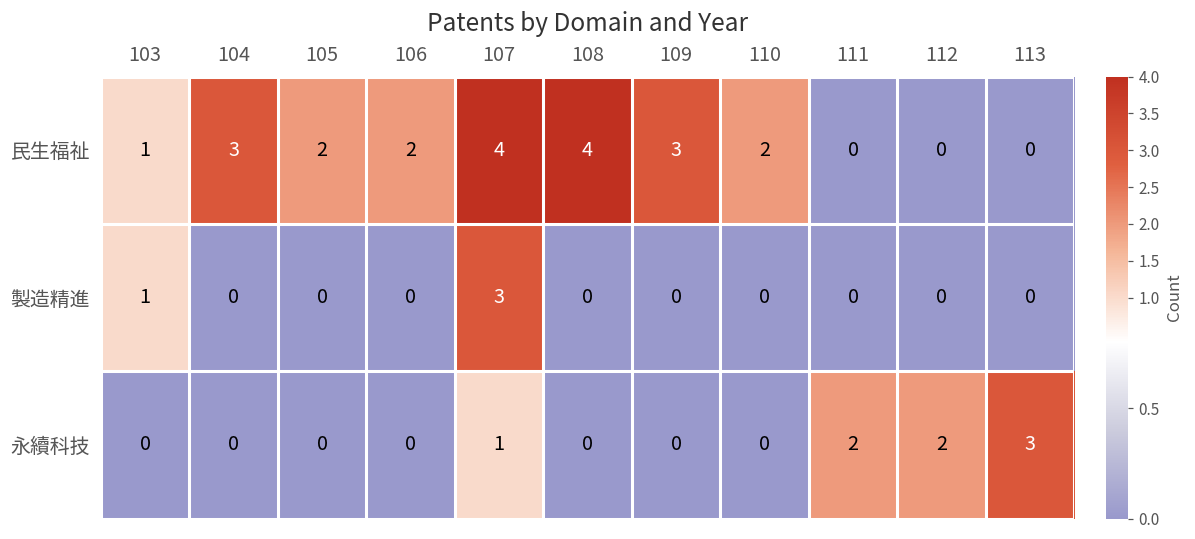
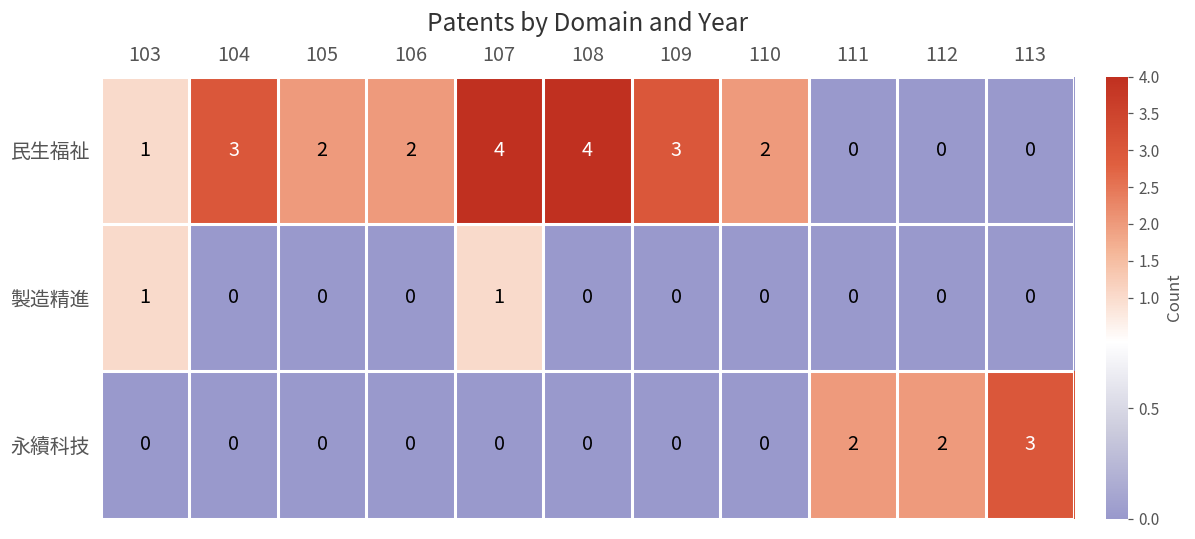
製造精進, 107: 3 -> 1
永續科技, 107: 1 -> 0
